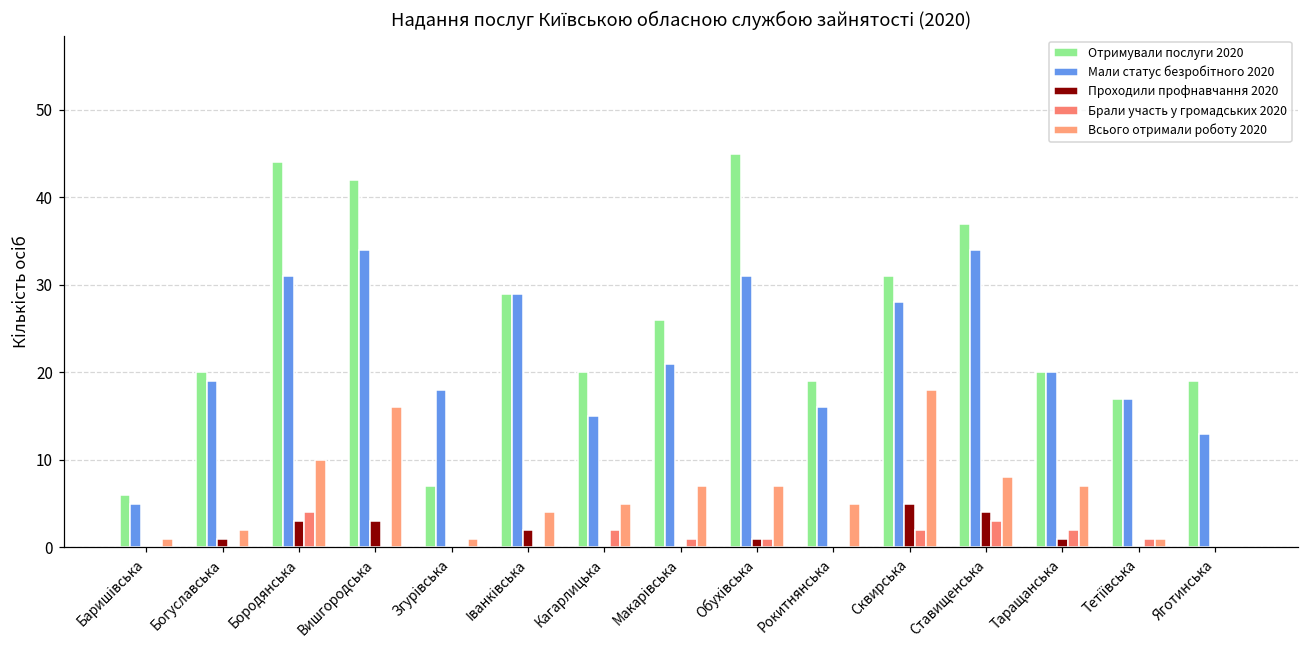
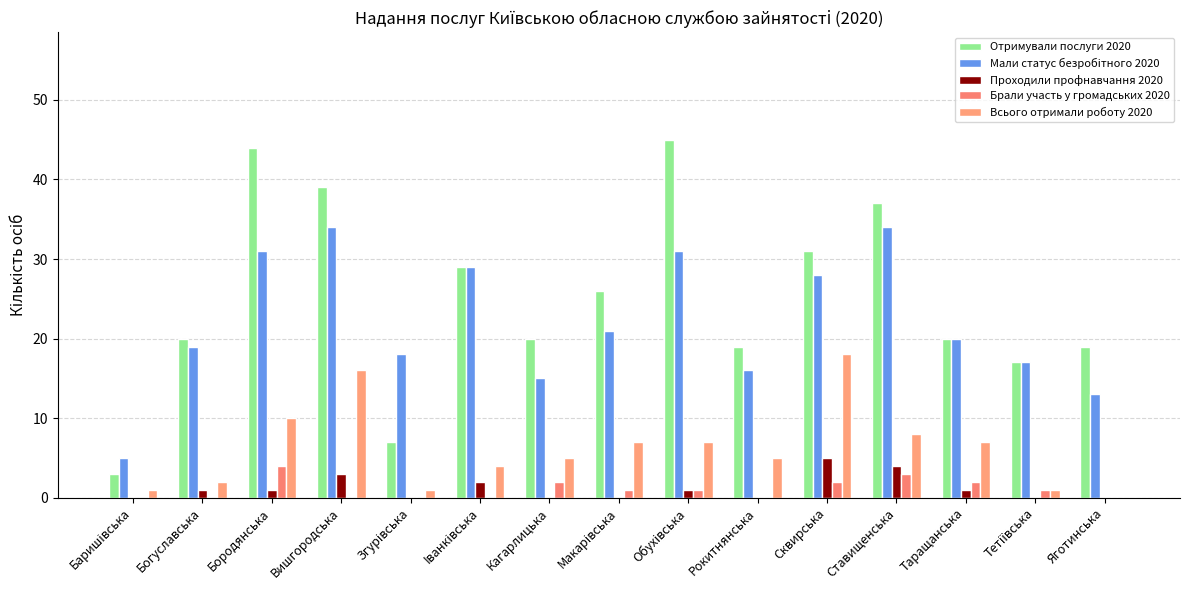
Отримували послуги 2020, Баришівська: 6 -> 3
Проходили профнавчання 2020, Бородянська: 3 -> 1
Отримували послуги 2020, Вишгородська: 42 -> 39
